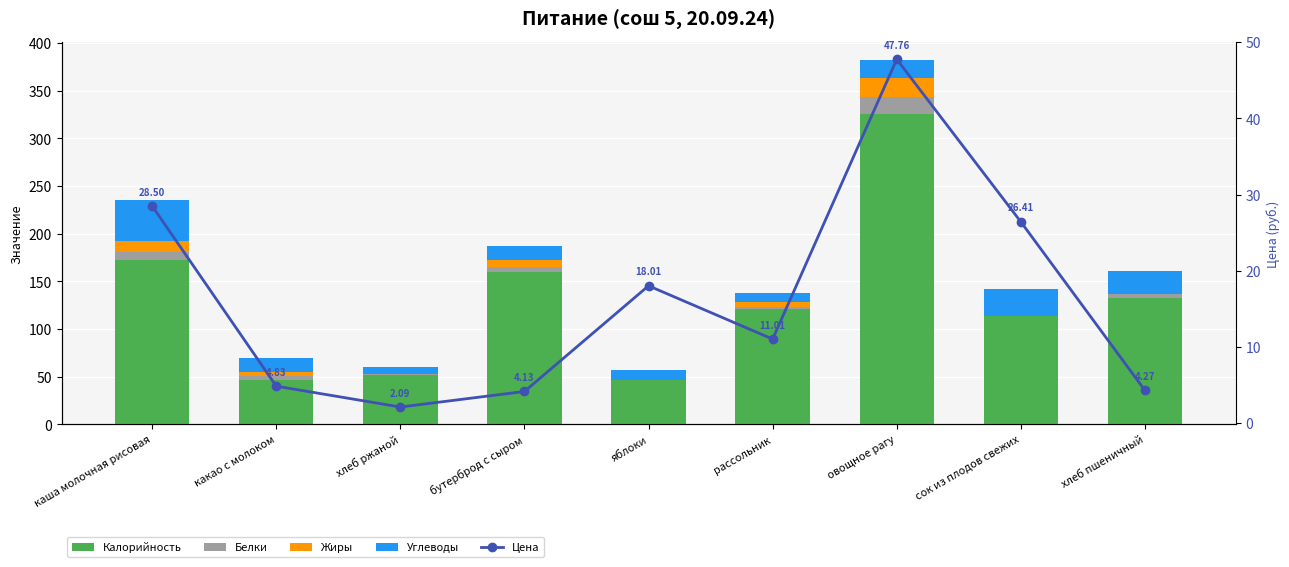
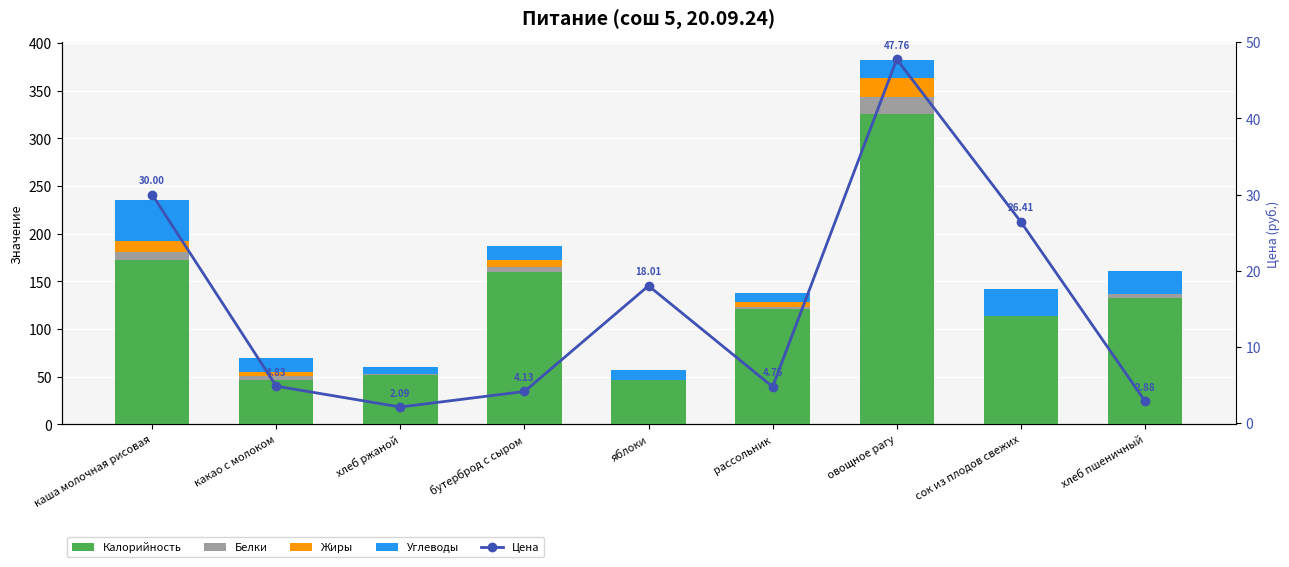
Цена, каша молочная рисовая: 28.50 -> 30.00
Цена, рассольник: 11.01 -> 4.75
Цена, хлеб пшеничный: 4.27 -> 2.88
